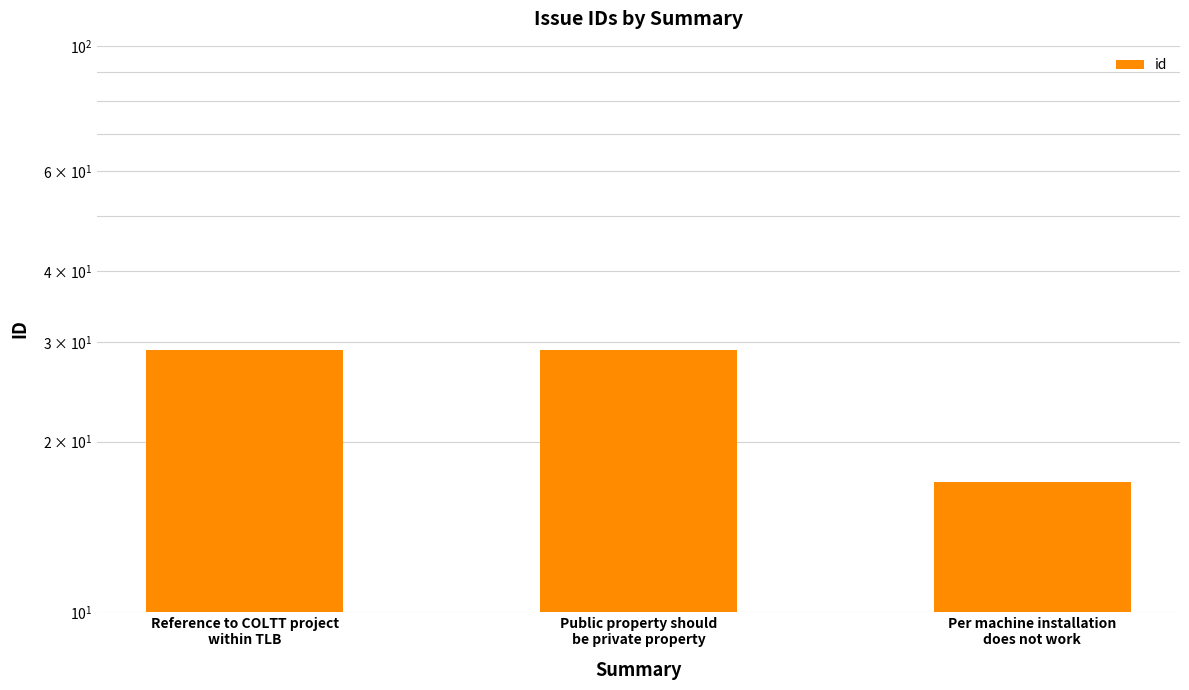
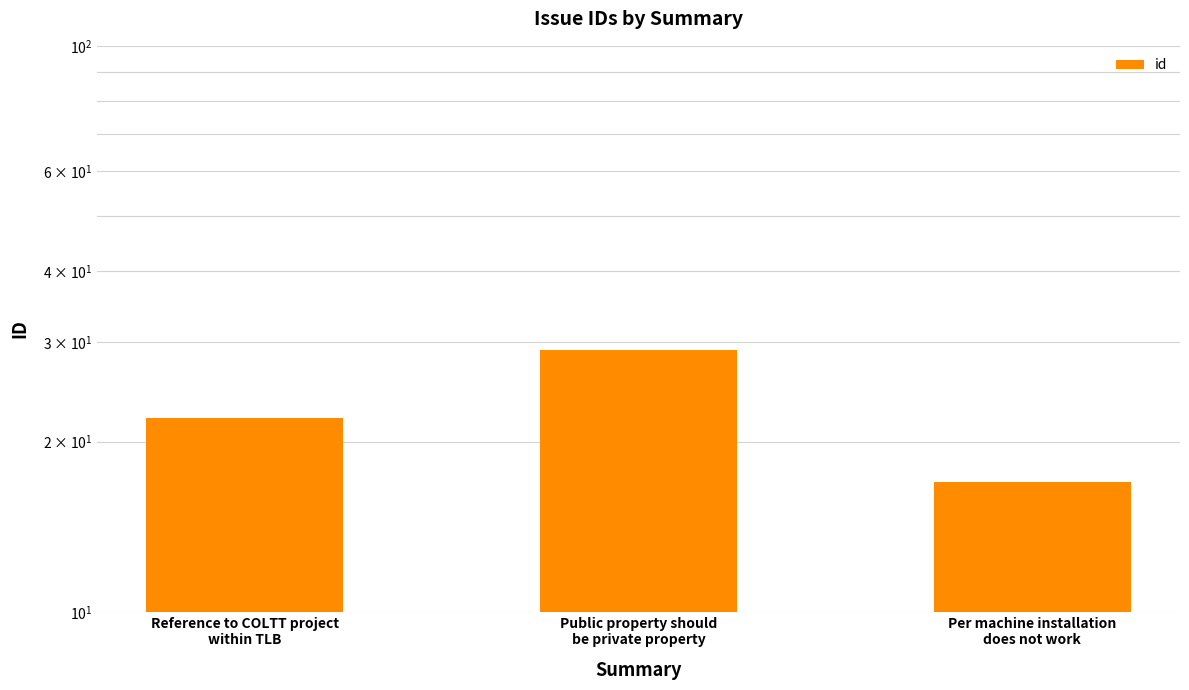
Reference to COLTT project within TLB: 29 -> 22
